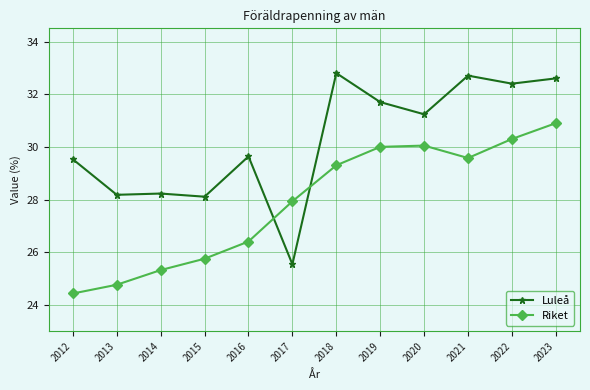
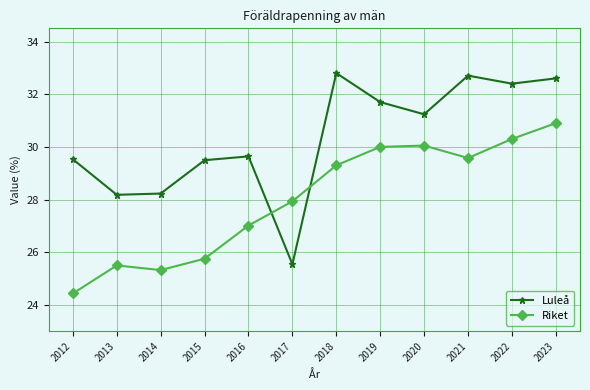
Riket, 2013: 24.8 -> 25.5
Luleå, 2015: 28.1 -> 29.5
Riket, 2016: 26.4 -> 27.0
